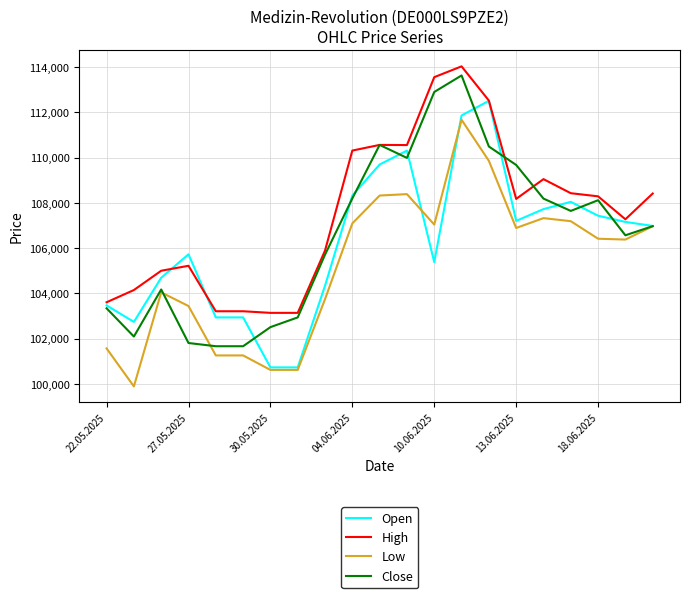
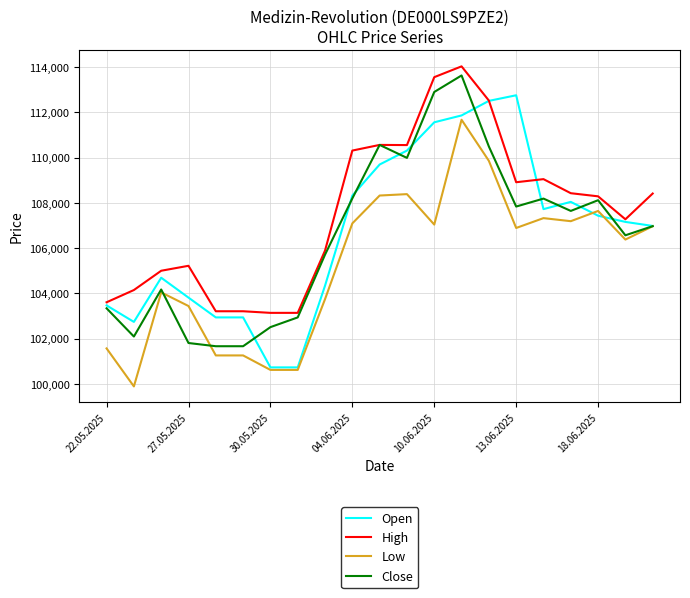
Open, 27.05.2025: 105,700 -> 103,800
Open, 10.06.2025: 105,400 -> 111,600
Open, 13.06.2025: 107,200 -> 112,800
High, 13.06.2025: 108,200 -> 108,900
Close, 13.06.2025: 109,700 -> 107,800
Low, 18.06.2025: 106,400 -> 107,600
